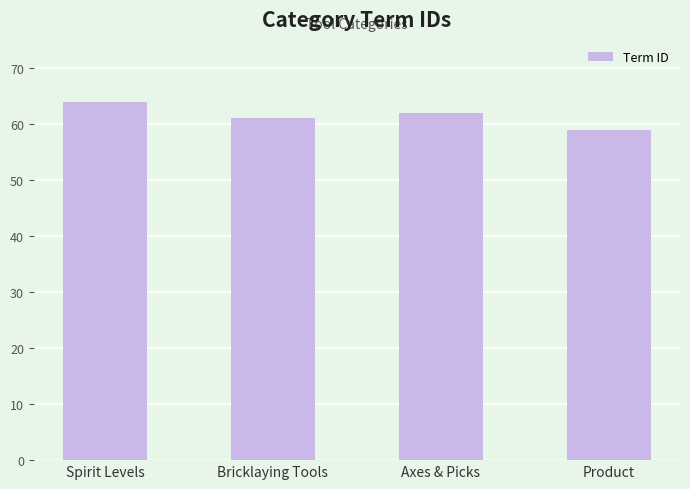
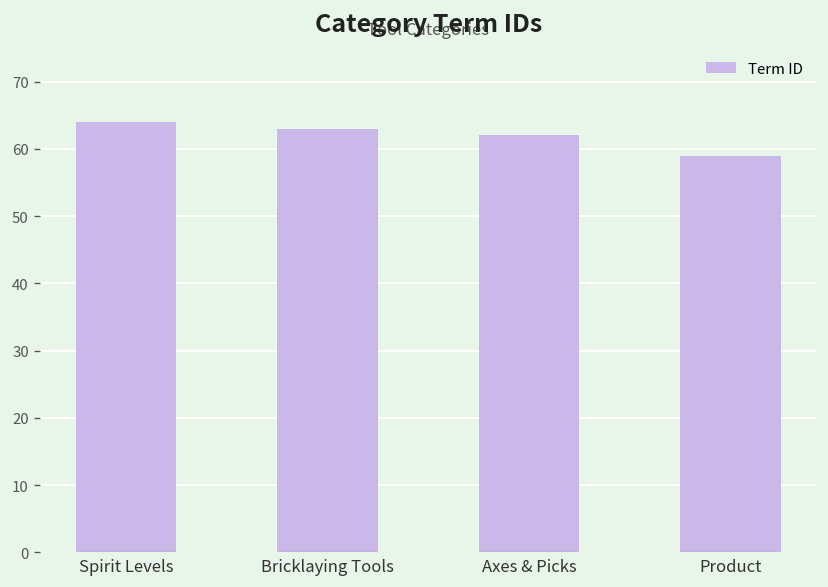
Bricklaying Tools: 61 -> 63
